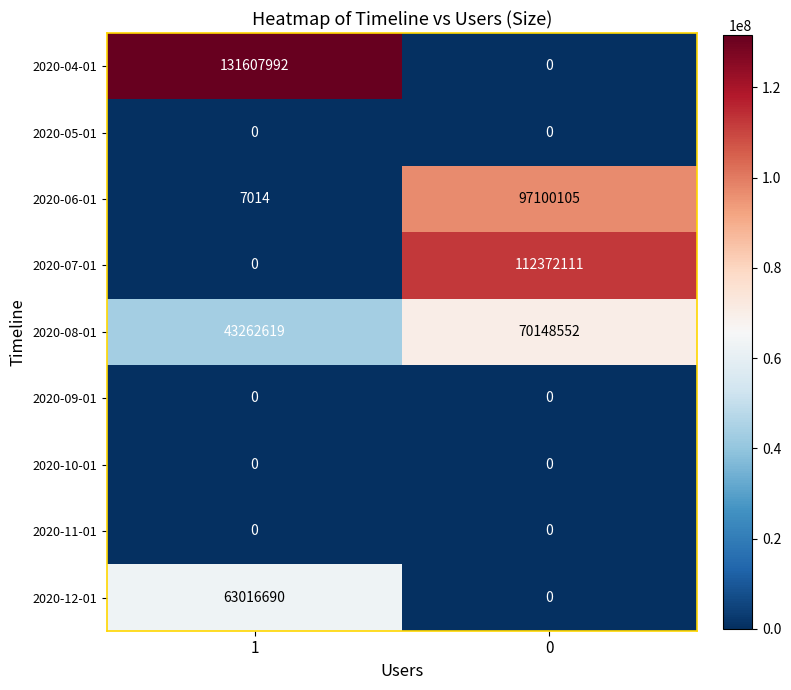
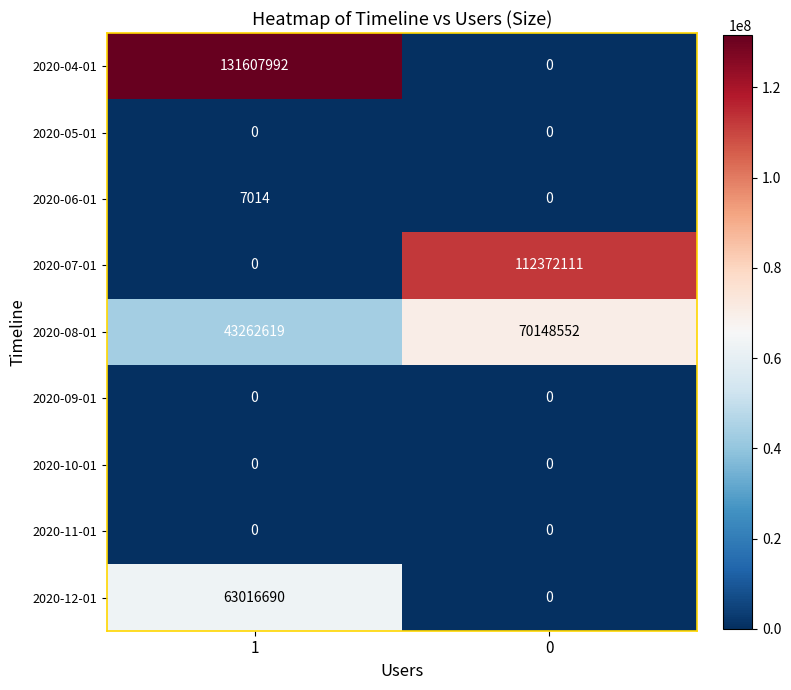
2020-06-01, 0: 97100105 -> 0
